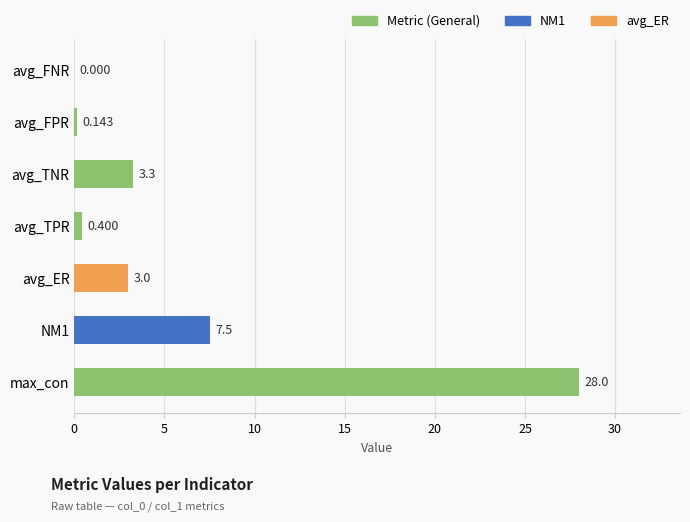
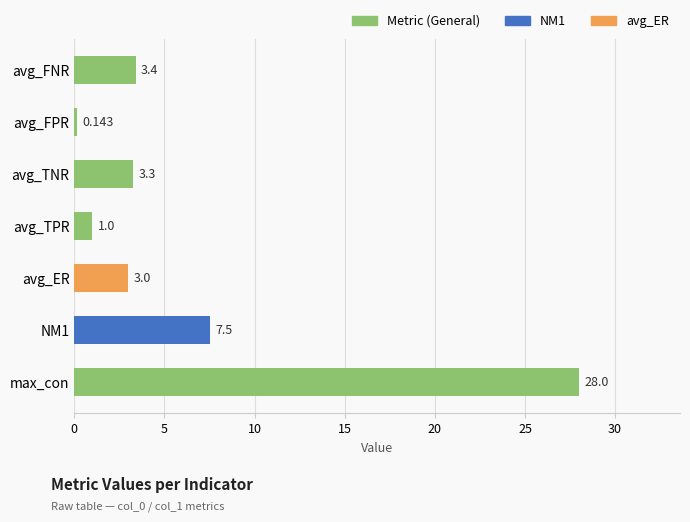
avg_FNR: 0.000 -> 3.4
avg_TPR: 0.400 -> 1.0
